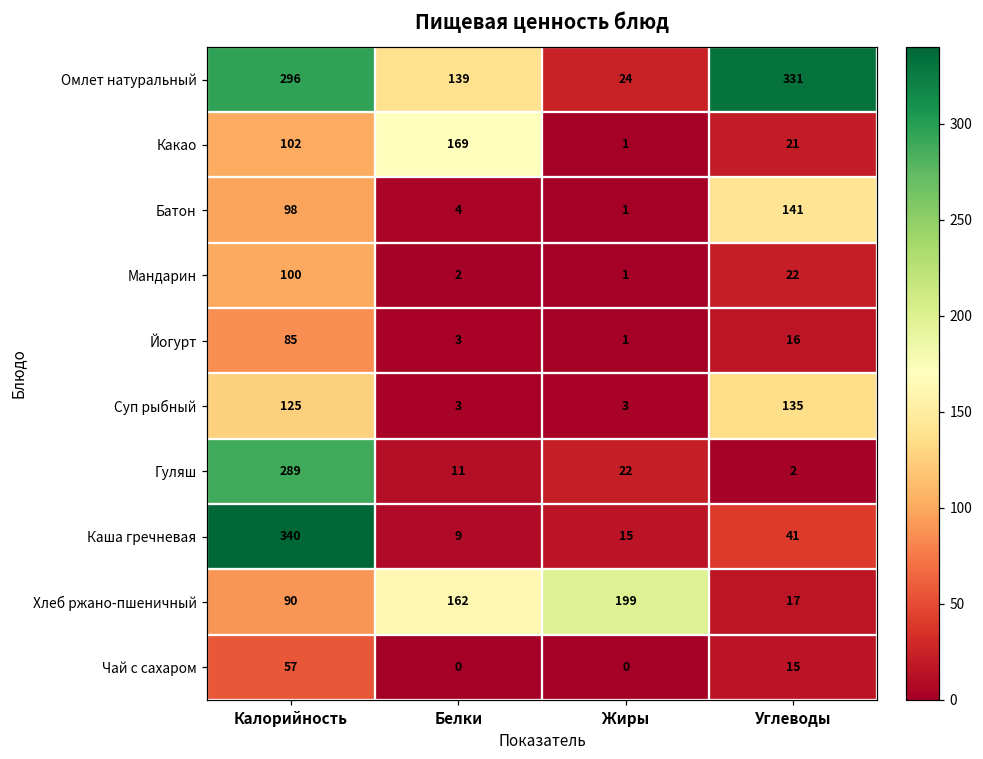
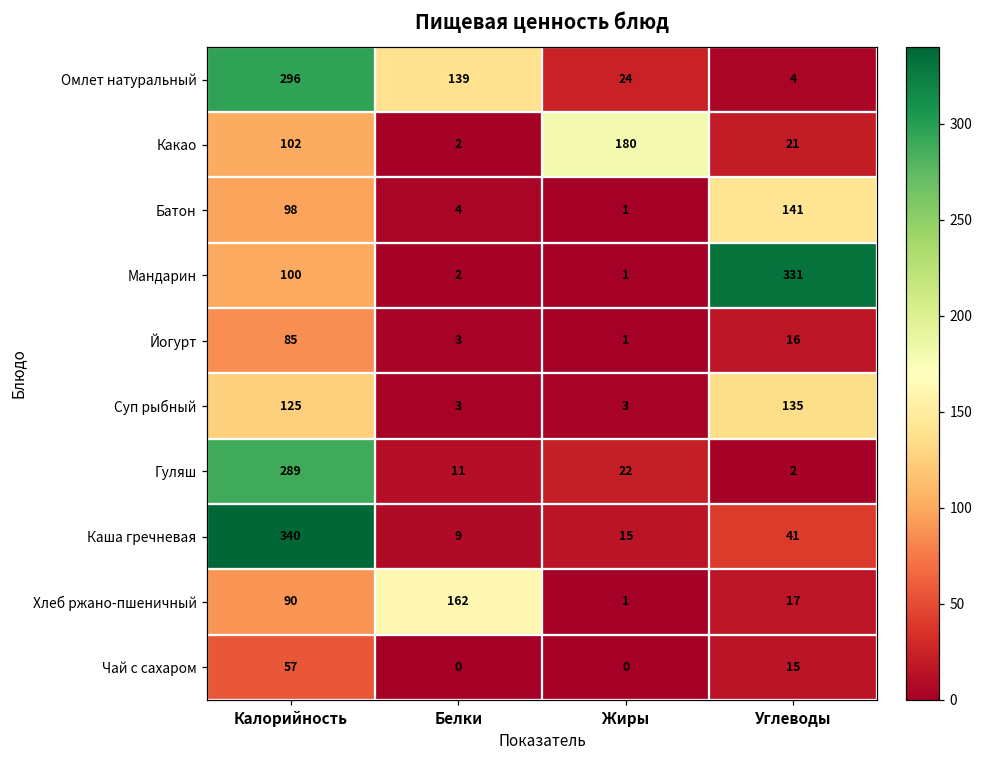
Омлет натуральный, Углеводы: 331 -> 4
Какао, Белки: 169 -> 2
Какао, Жиры: 1 -> 180
Мандарин, Углеводы: 22 -> 331
Хлеб ржано-пшеничный, Жиры: 199 -> 1
